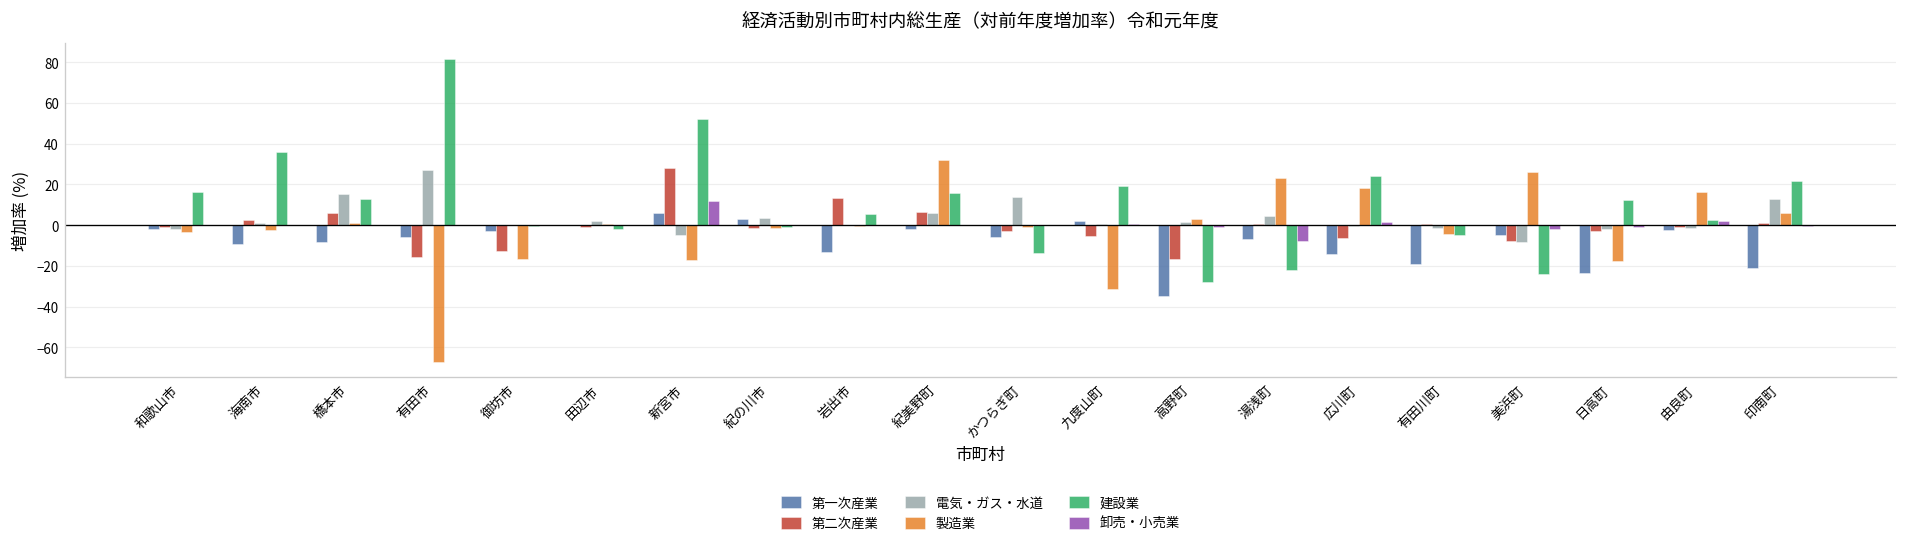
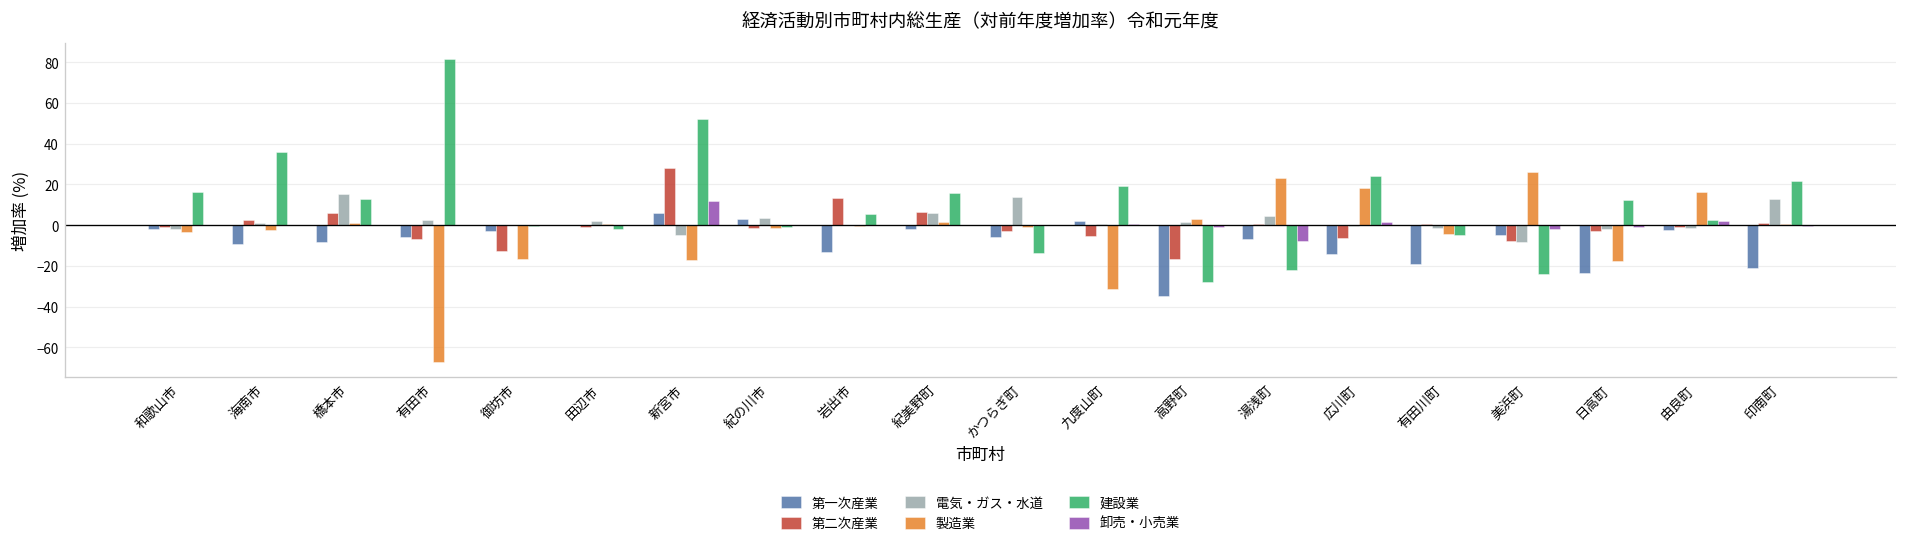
第二次産業, 有田市: -16 -> -7
電気・ガス・水道, 有田市: 27 -> 2
製造業, 紀美野町: 32 -> 2
製造業, 印南町: 6 -> 0
